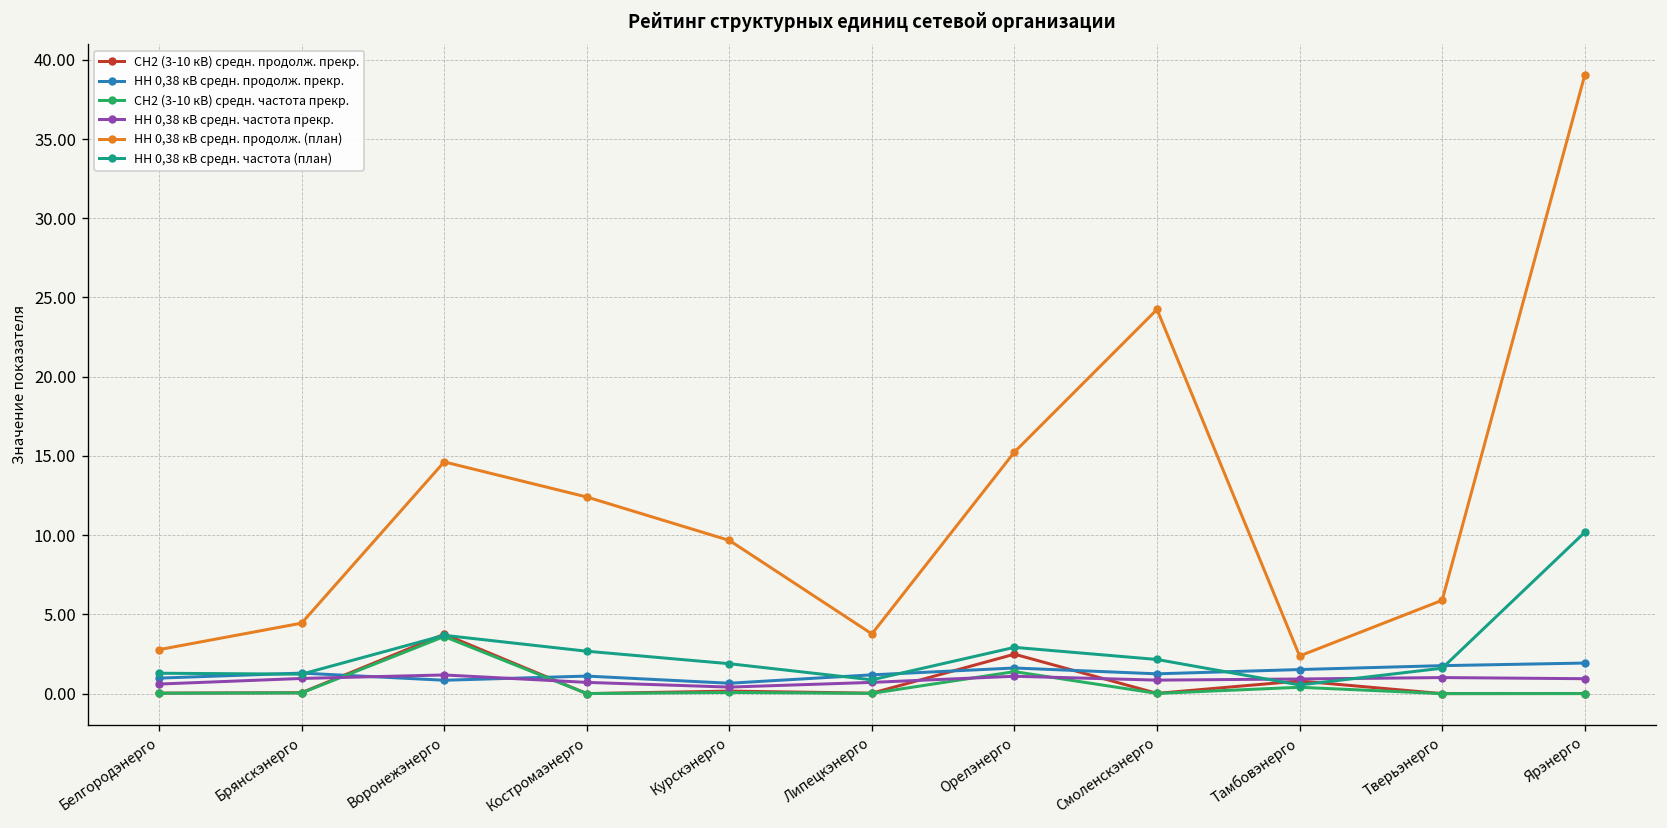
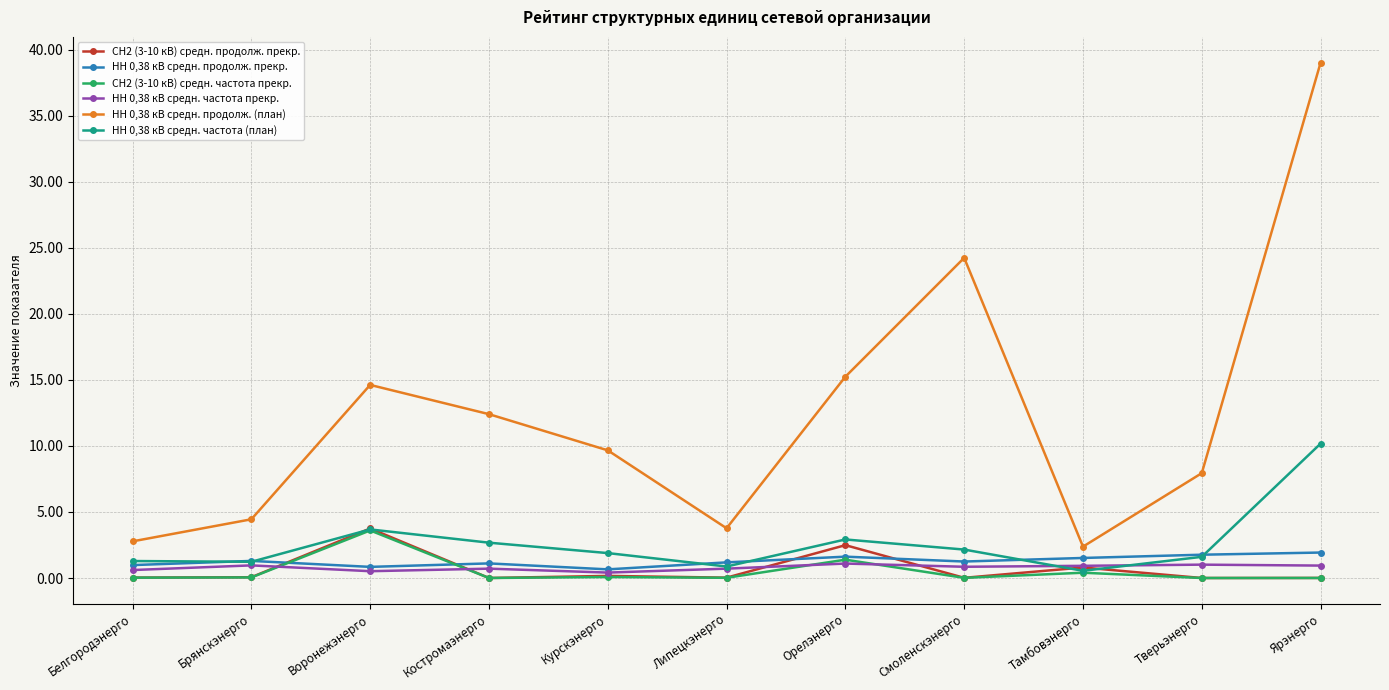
НН 0,38 кВ средн. частота прекр., Воронежэнерго: 1.2 -> 0.5
НН 0,38 кВ средн. продолж. (план), Тверьэнерго: 5.9 -> 7.9
